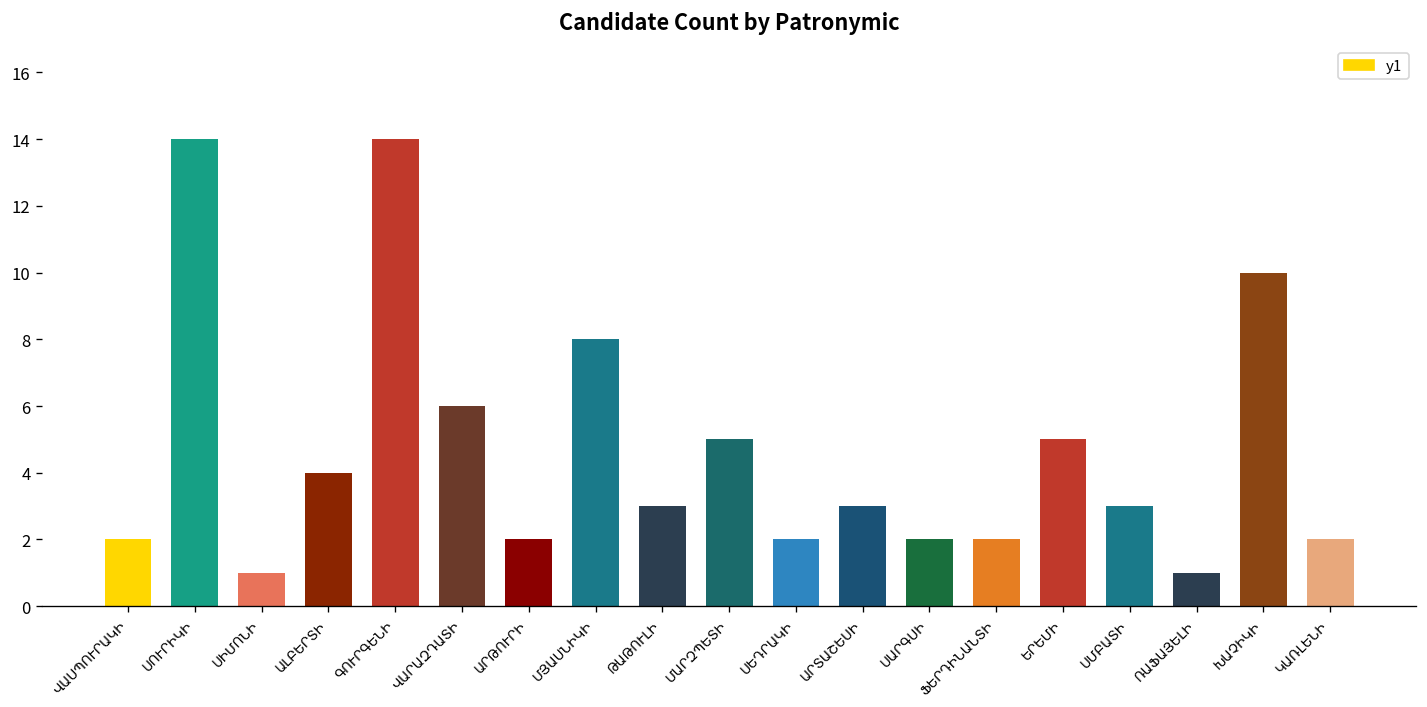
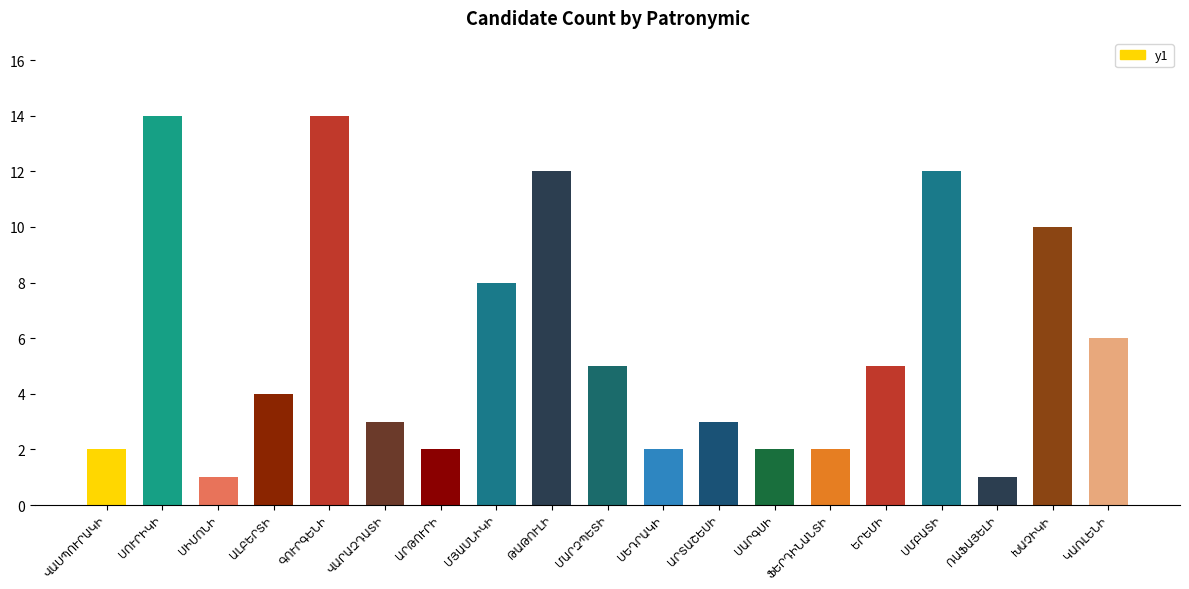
ՎԱՐԱԶԴԱՏԻ: 6 -> 3
ԹԱԹՈՒԼԻ: 3 -> 12
ՍՄԲԱՏԻ: 3 -> 12
ԿԱՌԼԵՆԻ: 2 -> 6
